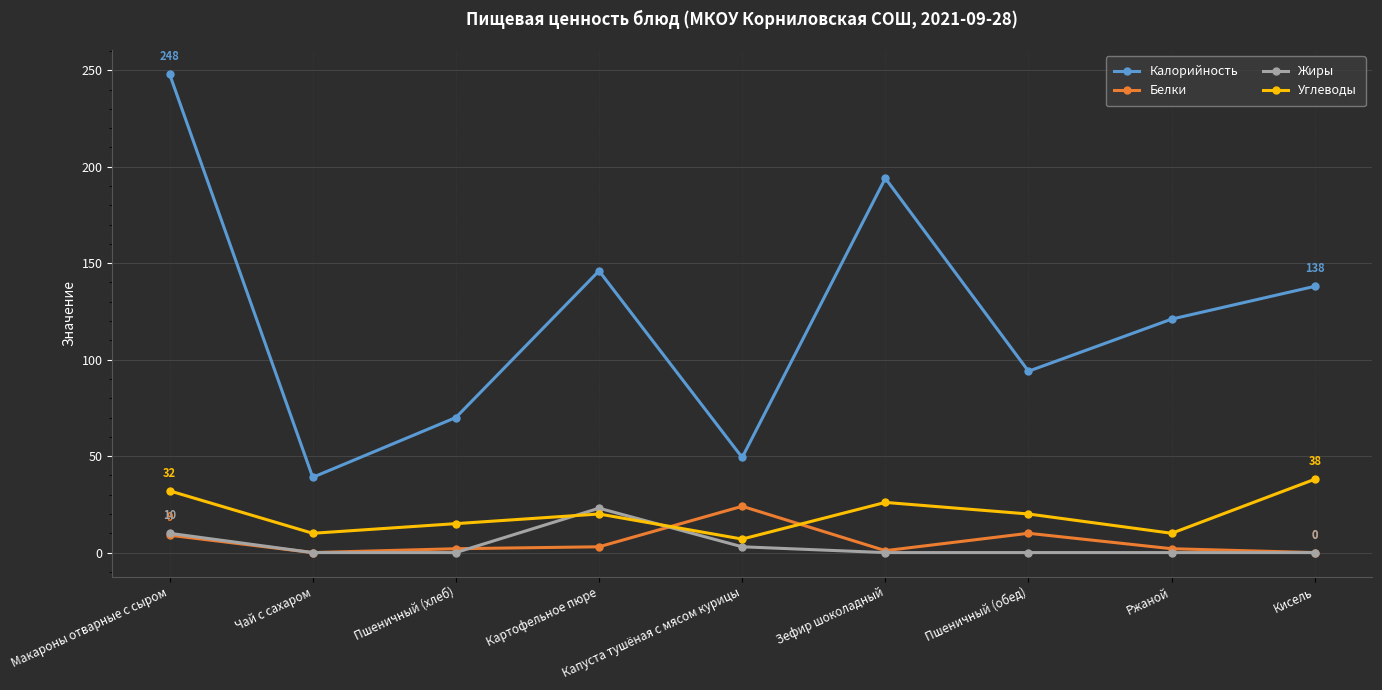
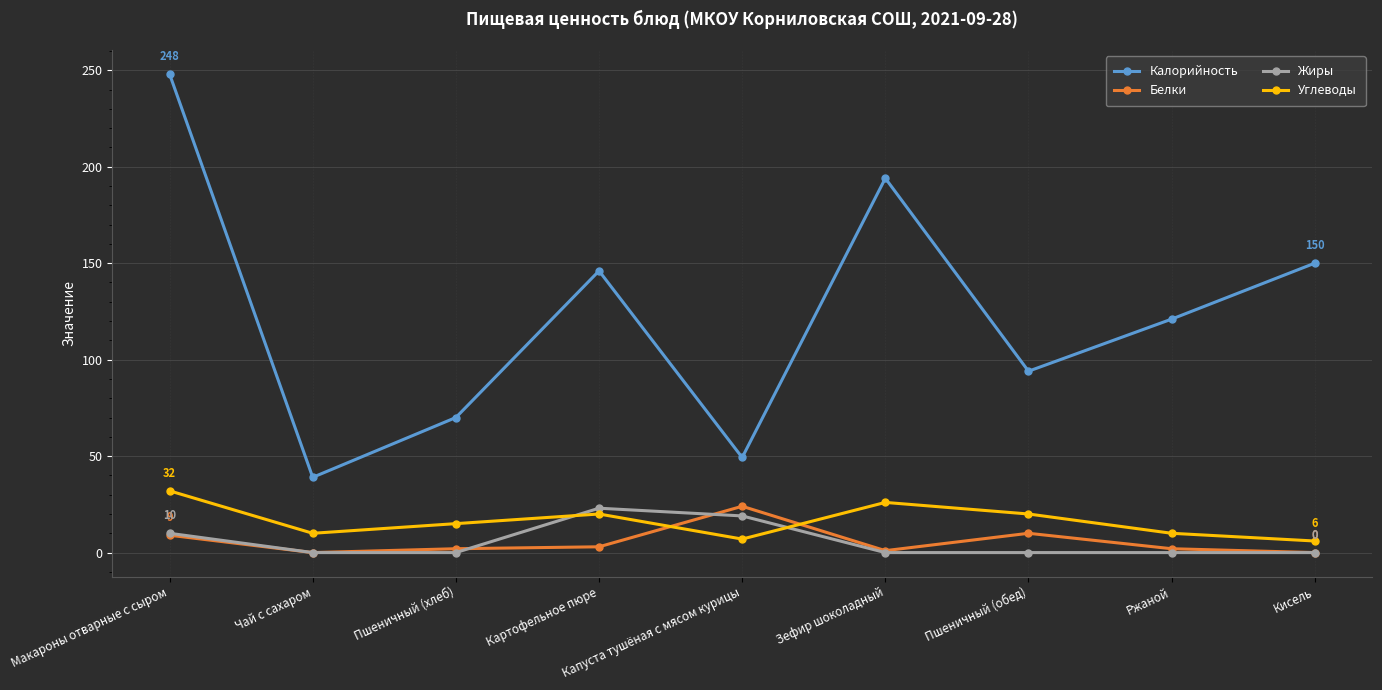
Жиры, Капуста тушёная с мясом курицы: 3 -> 19
Калорийность, Кисель: 138 -> 150
Углеводы, Кисель: 38 -> 6
